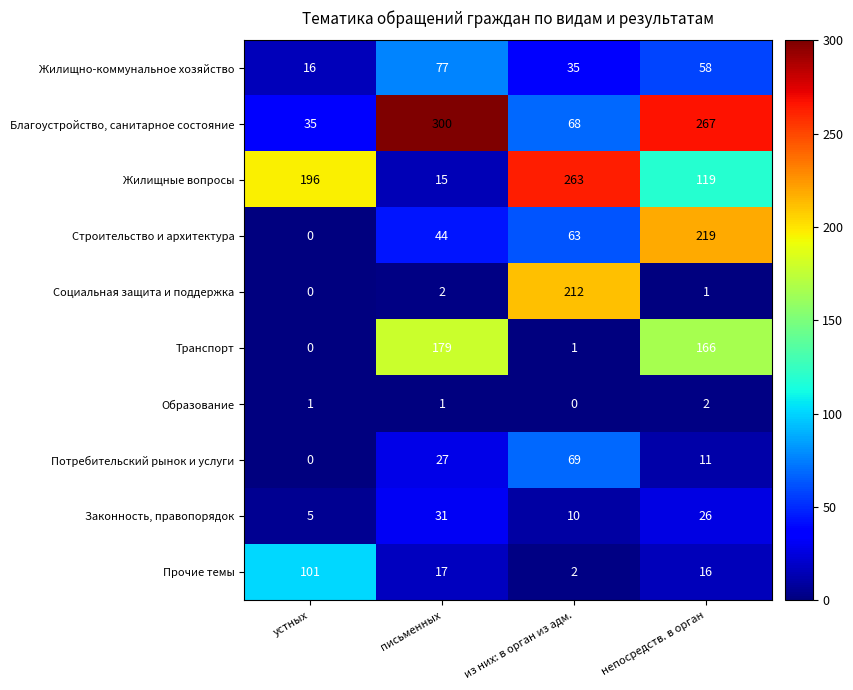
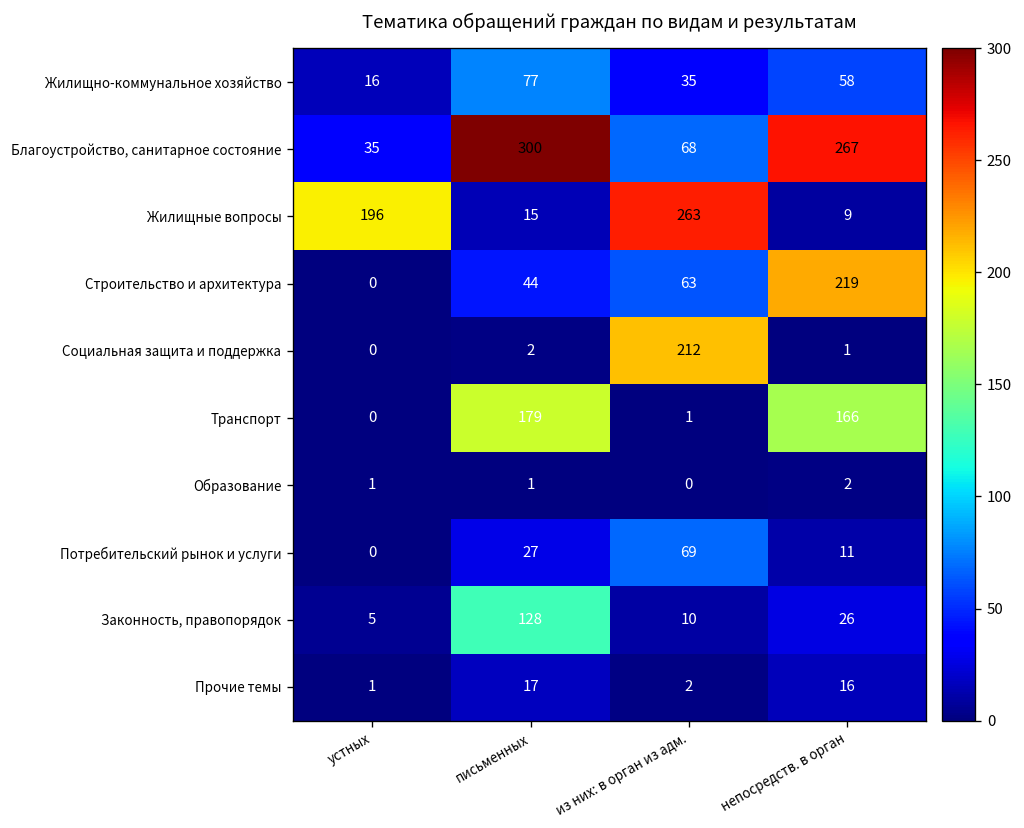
Жилищные вопросы, непосредств. в орган: 119 -> 9
Законность, правопорядок, письменных: 31 -> 128
Прочие темы, устных: 101 -> 1
